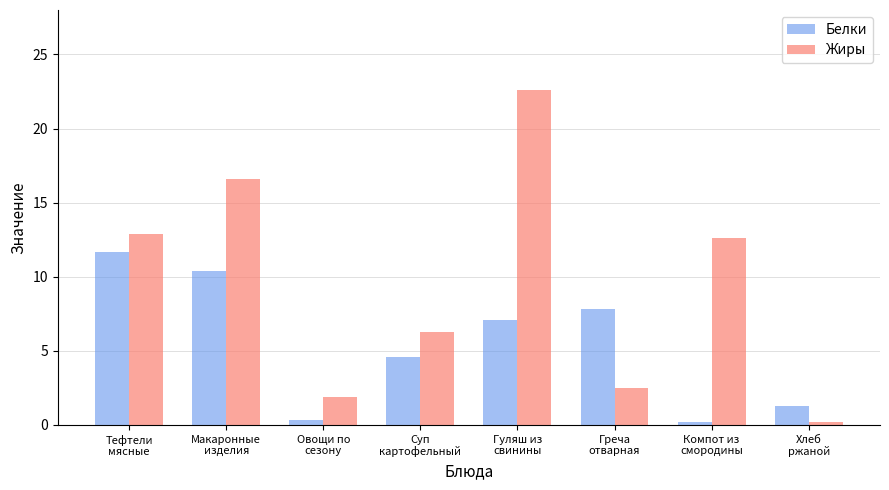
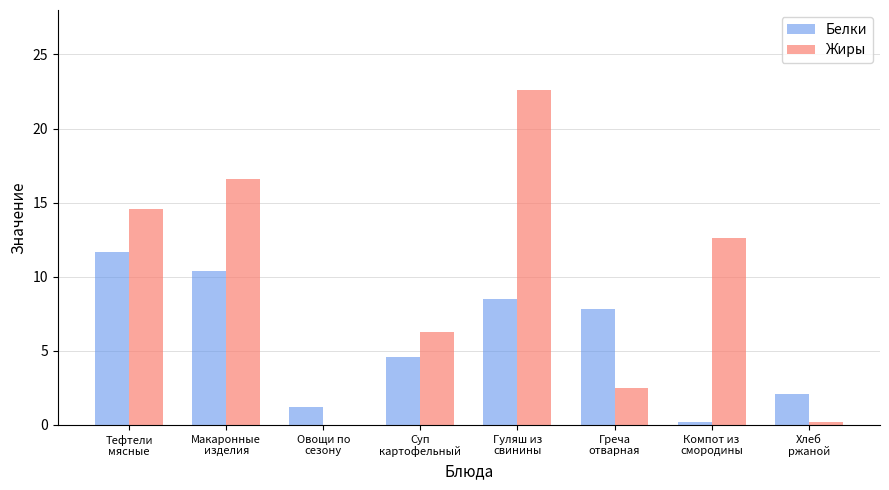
Жиры, Тефтели мясные: 12.9 -> 14.6
Белки, Овощи по сезону: 0.3 -> 1.2
Жиры, Овощи по сезону: 1.9 -> 0.0
Белки, Гуляш из свинины: 7.1 -> 8.5
Белки, Хлеб ржаной: 1.3 -> 2.1
